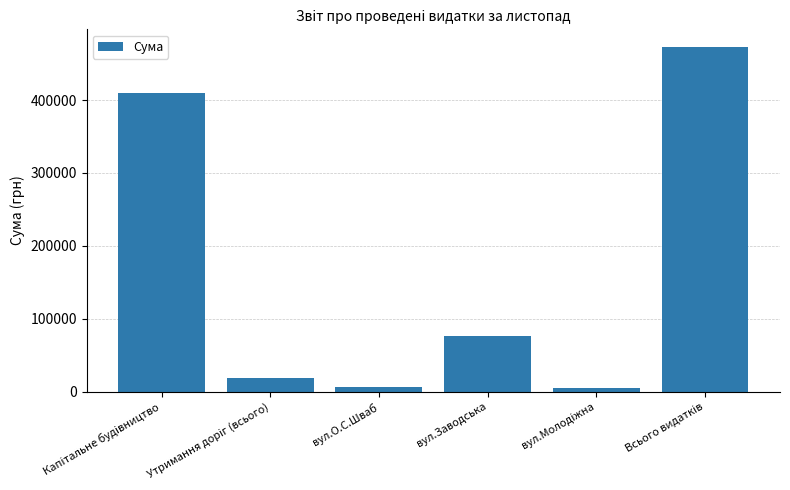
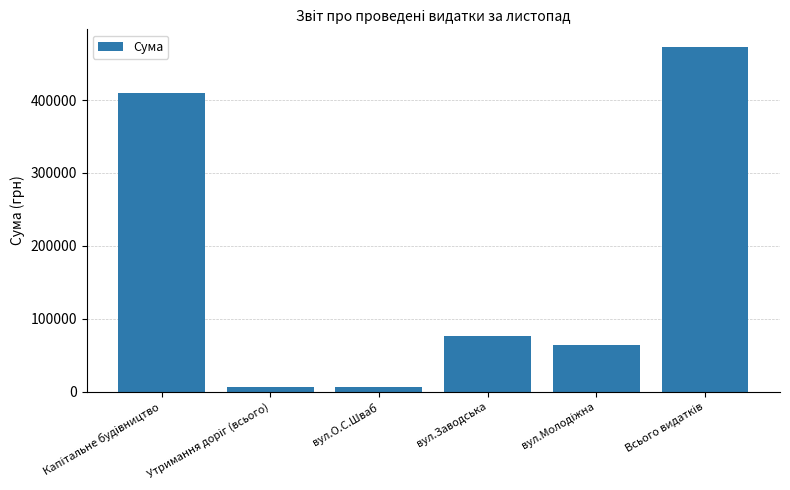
Утримання доріг (всього): 20000 -> 10000
вул.Молодіжна: 10000 -> 60000
